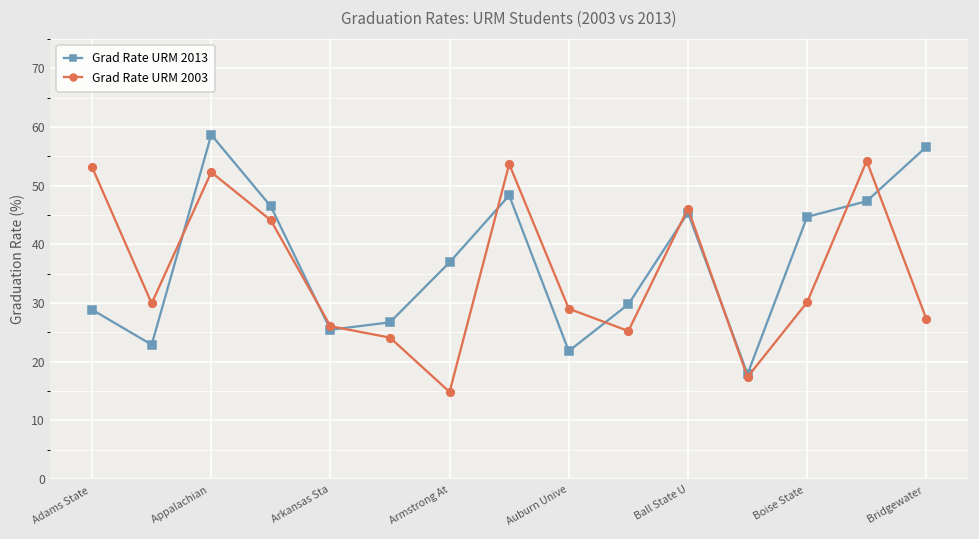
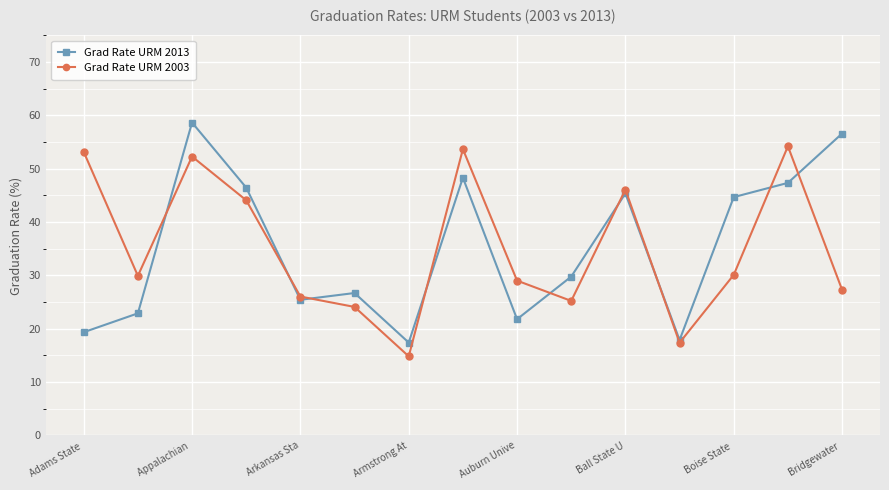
Grad Rate URM 2013, Adams State: 29 -> 19
Grad Rate URM 2013, Armstrong At: 37 -> 17
